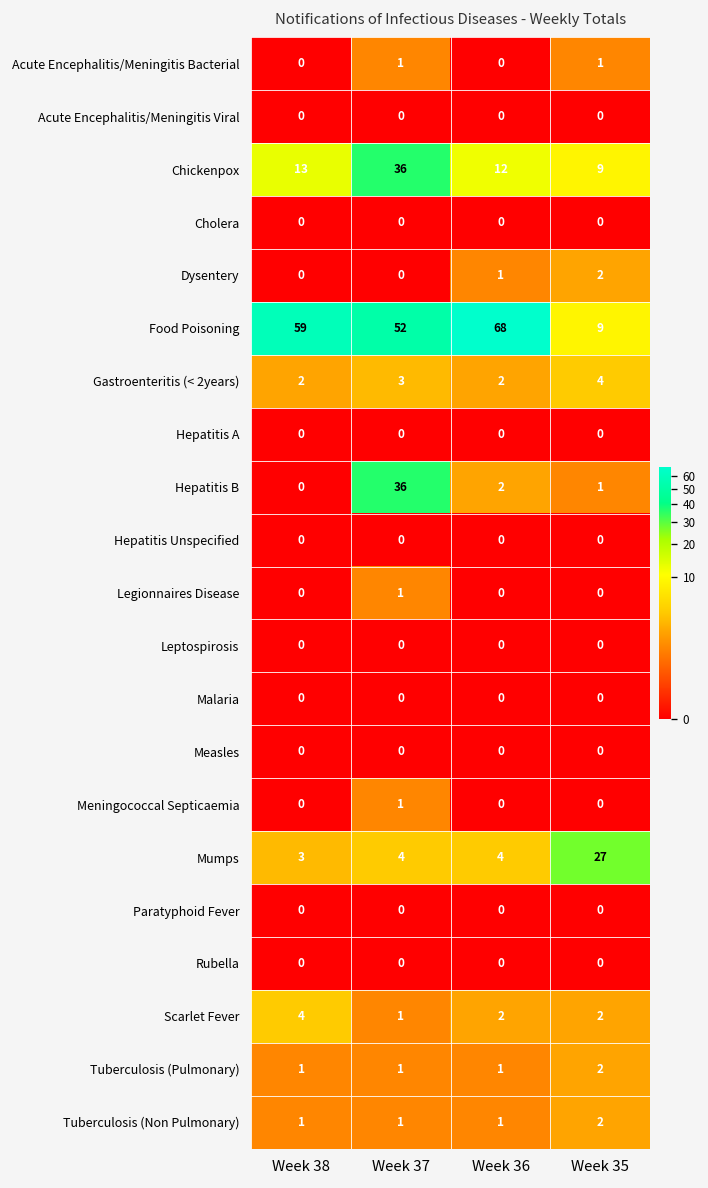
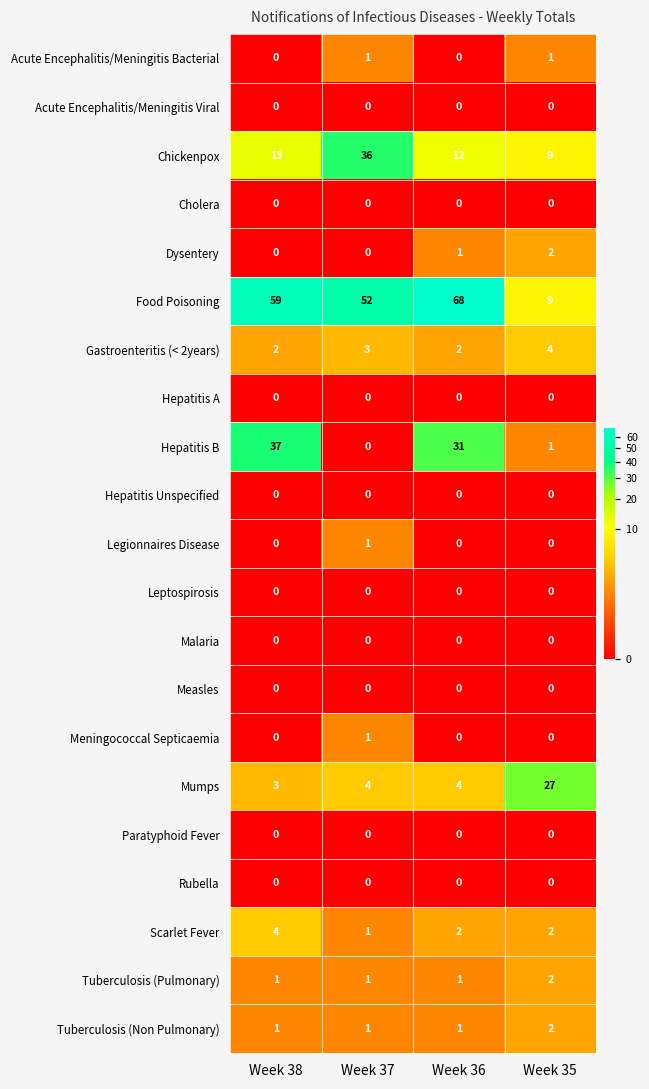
Hepatitis B, Week 38: 0 -> 37
Hepatitis B, Week 37: 36 -> 0
Hepatitis B, Week 36: 2 -> 31
